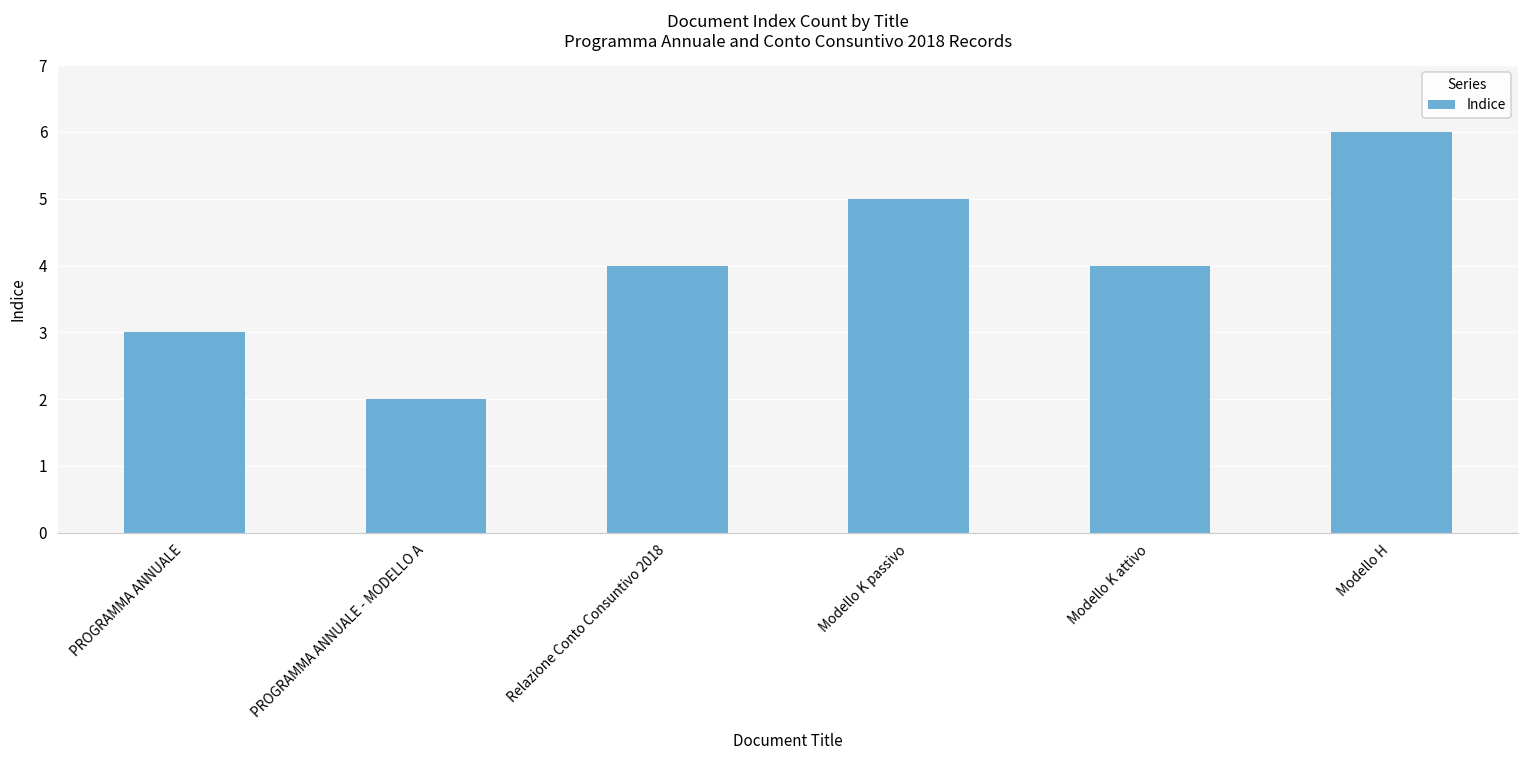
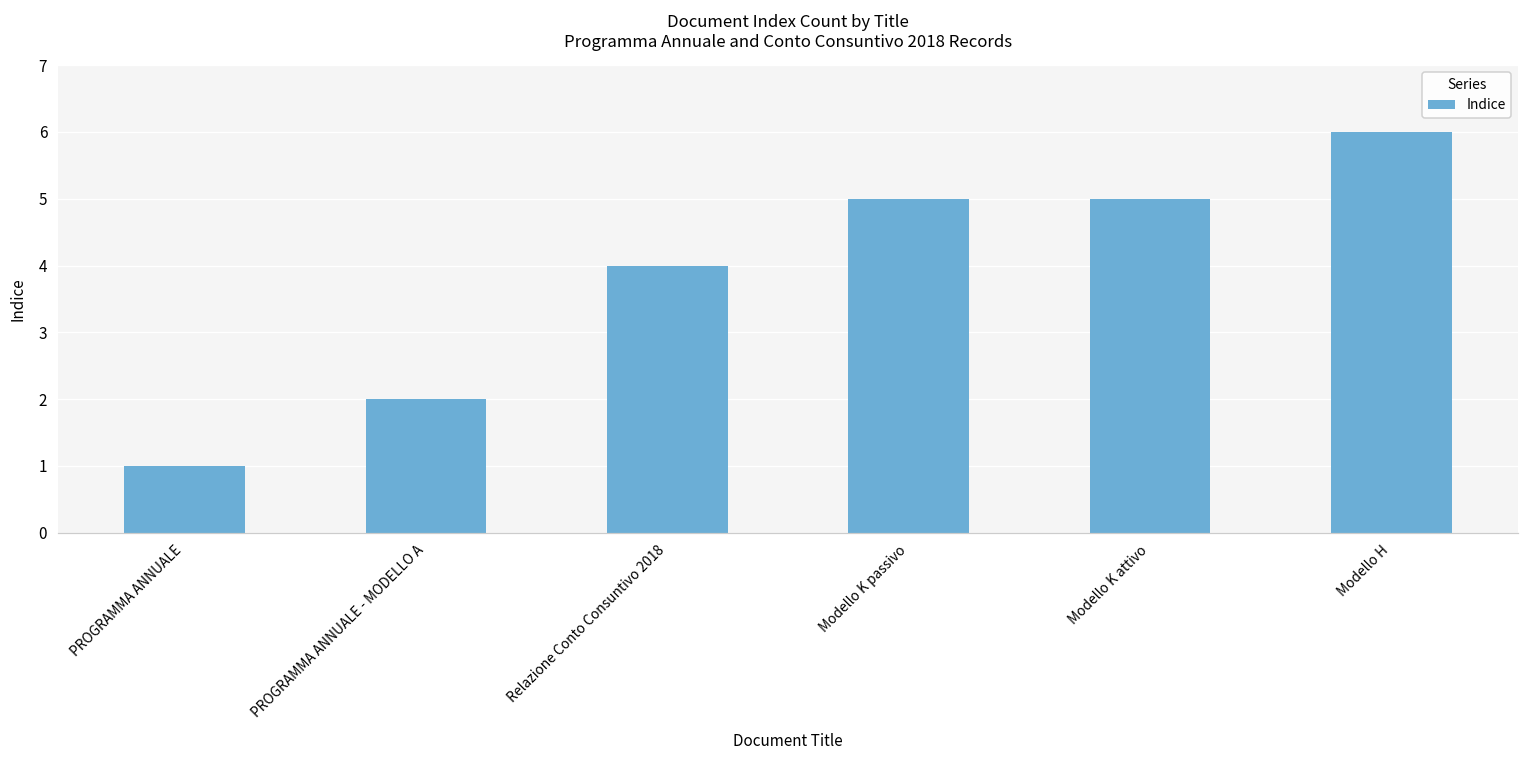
PROGRAMMA ANNUALE: 3 -> 1
Modello K attivo: 4 -> 5
